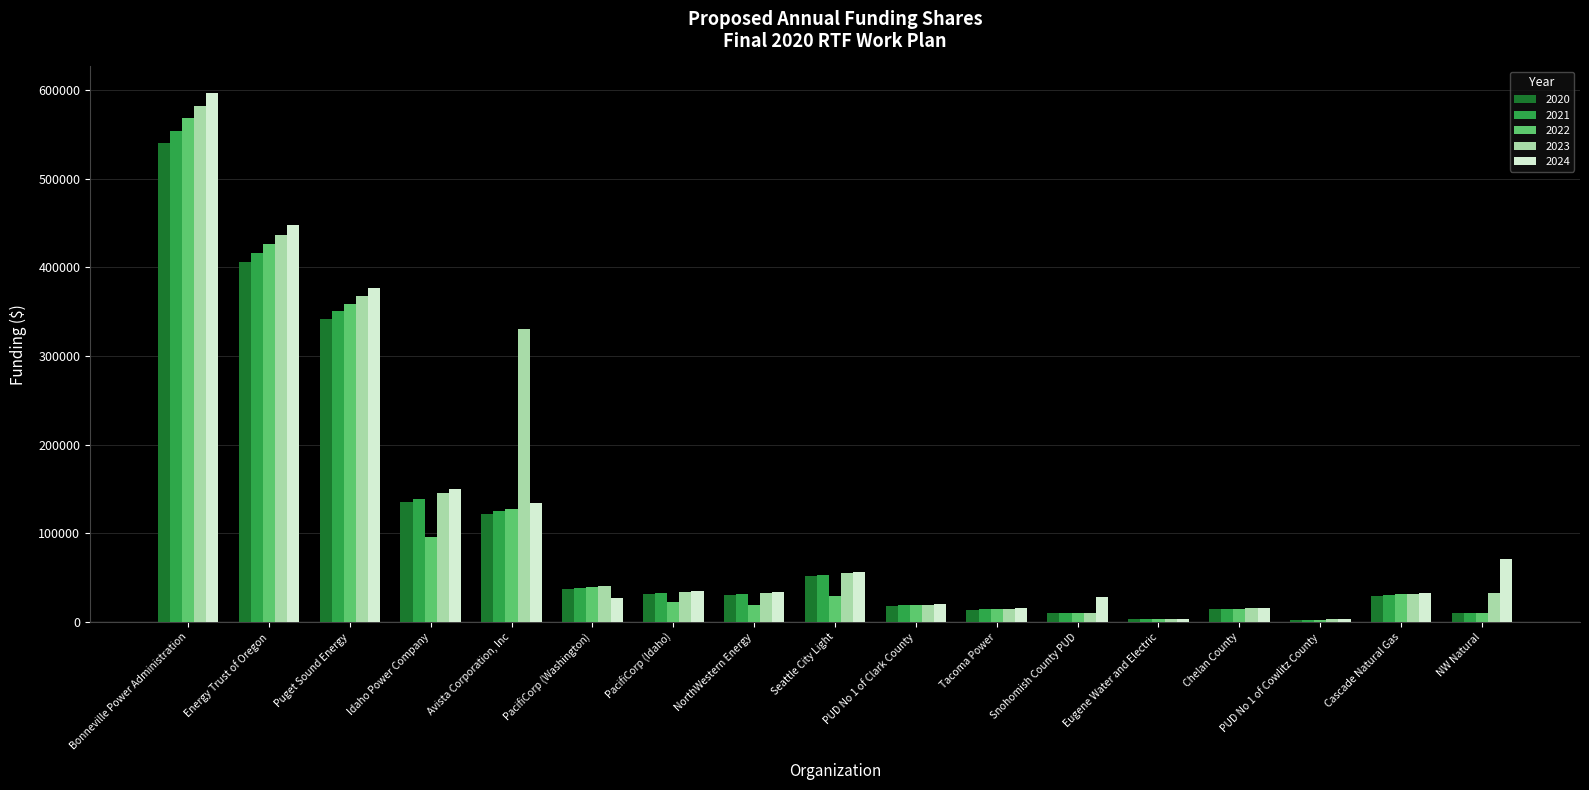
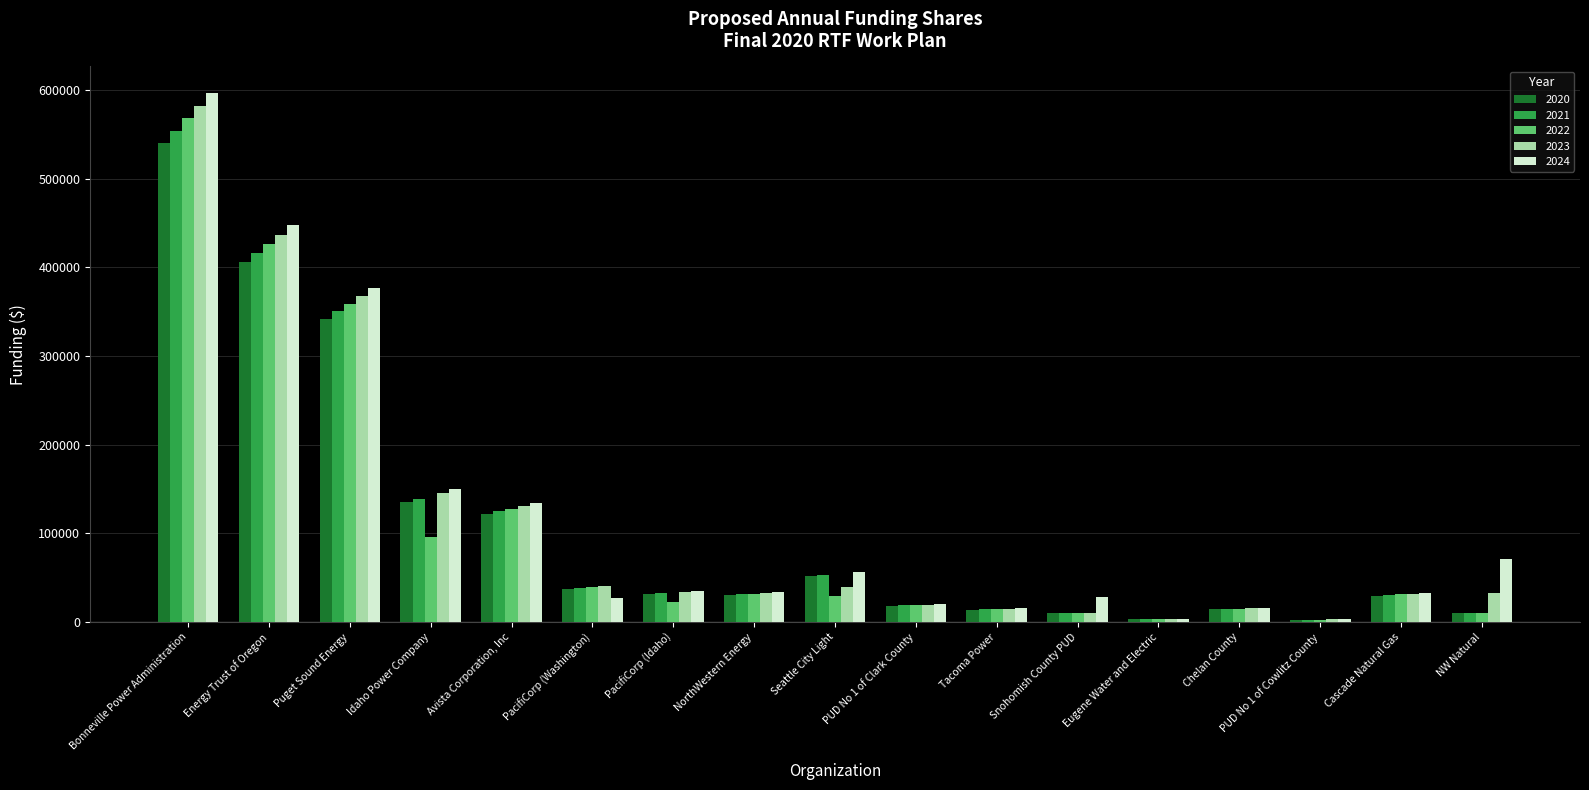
2023, Avista Corporation, Inc: 330000 -> 130000
2022, NorthWestern Energy: 20000 -> 30000
2023, Seattle City Light: 60000 -> 40000
